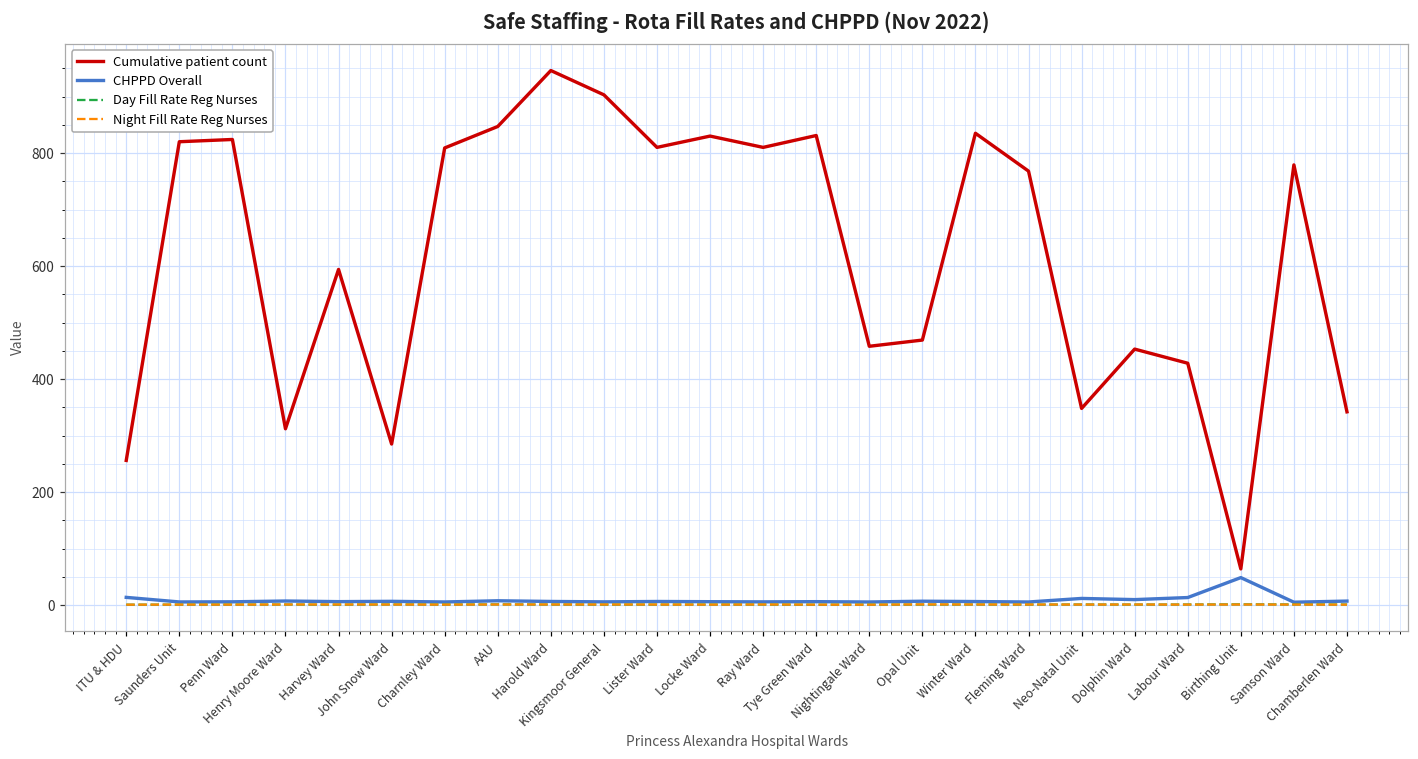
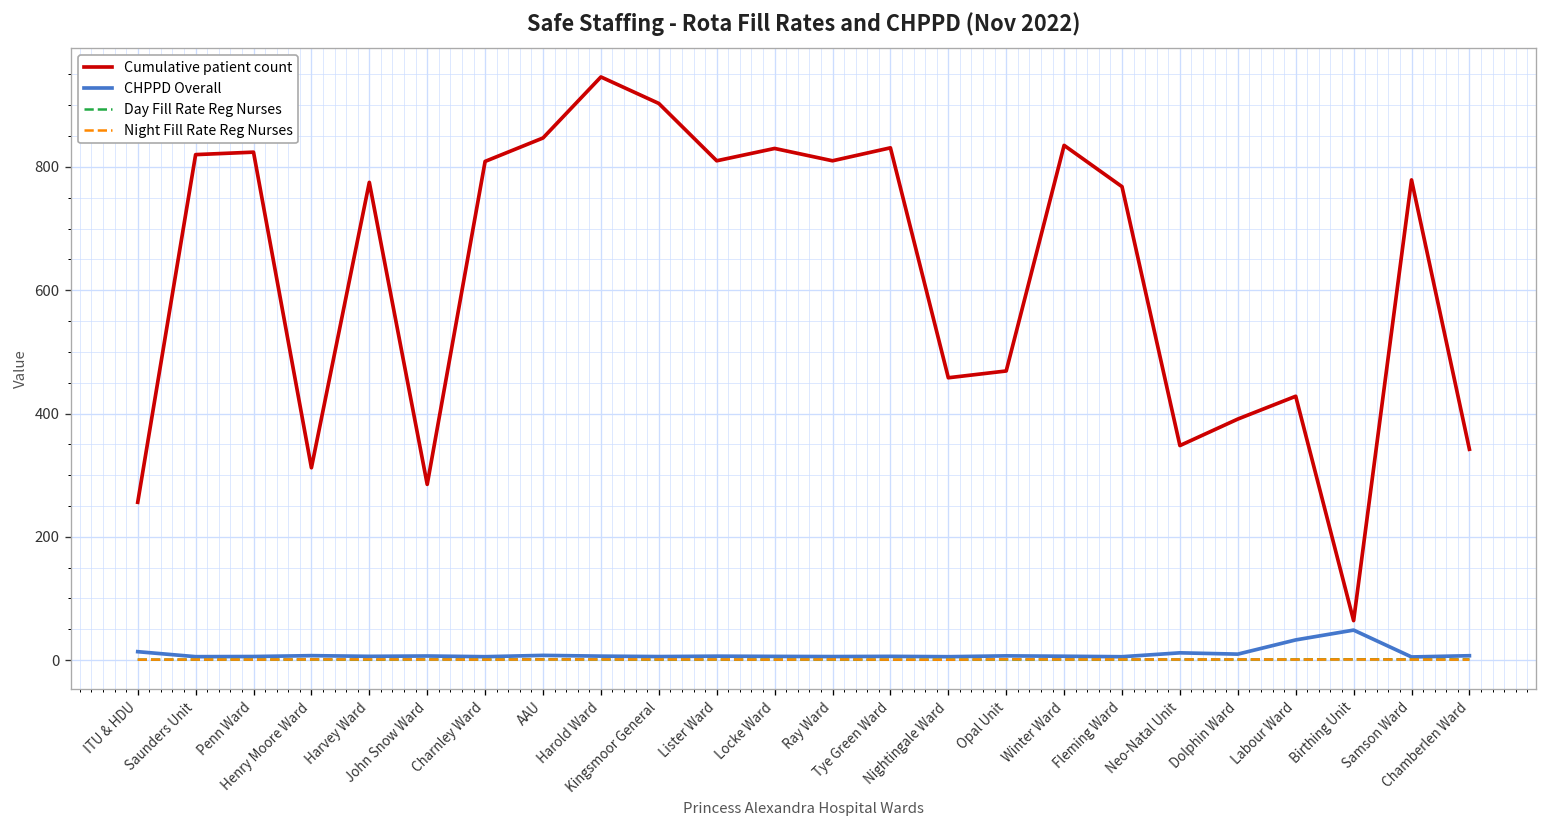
Cumulative patient count, Harvey Ward: 590 -> 780
Cumulative patient count, Dolphin Ward: 450 -> 390
CHPPD Overall, Labour Ward: 10 -> 30
